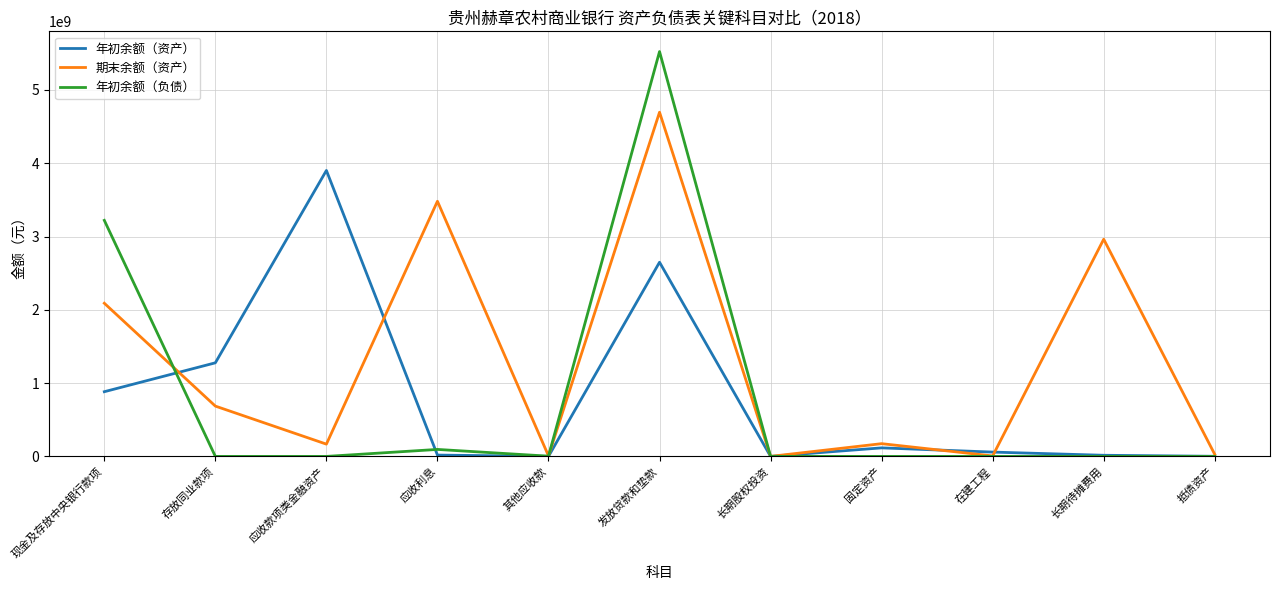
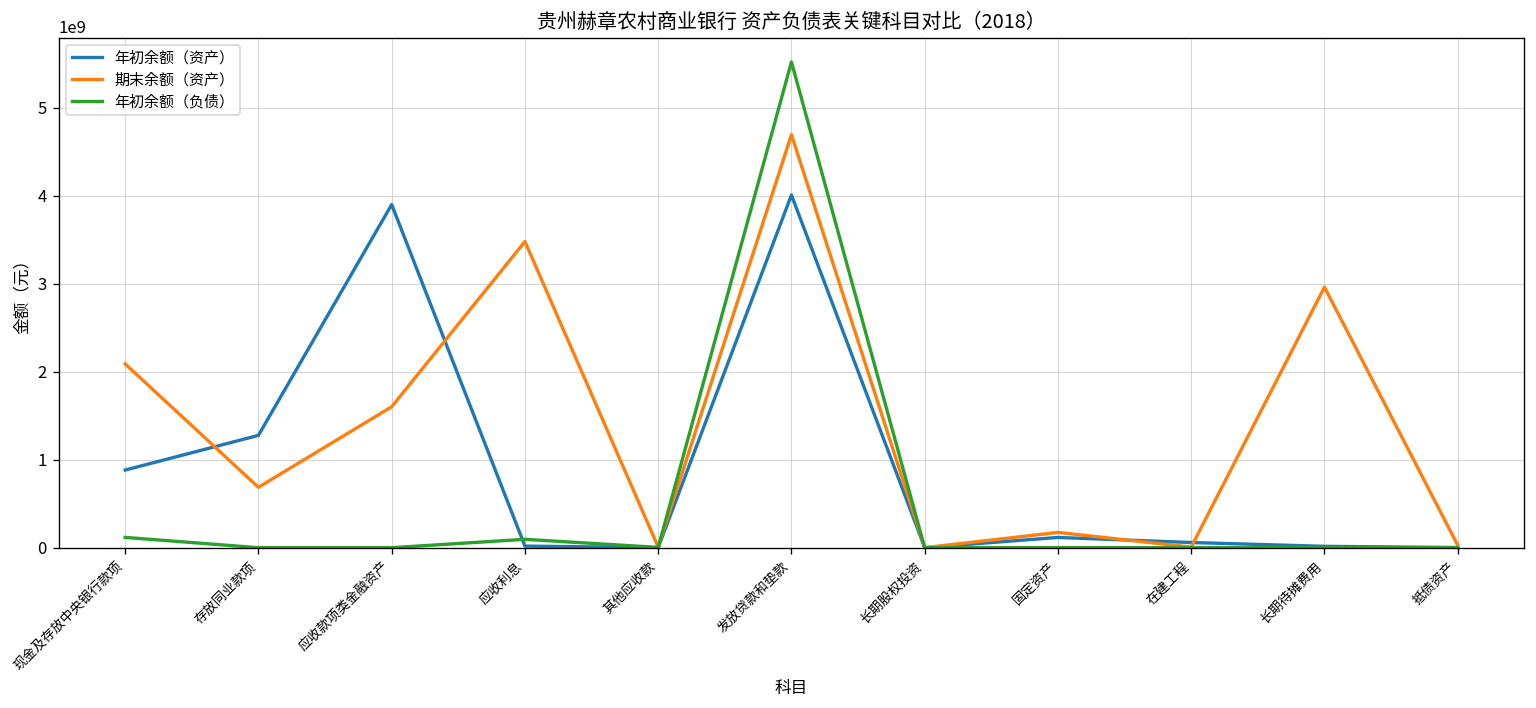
年初余额（负债）, 现金及存放中央银行款项: 3200000000 -> 100000000
期末余额（资产）, 应收款项类金融资产: 200000000 -> 1600000000
年初余额（资产）, 发放贷款和垫款: 2600000000 -> 4000000000
